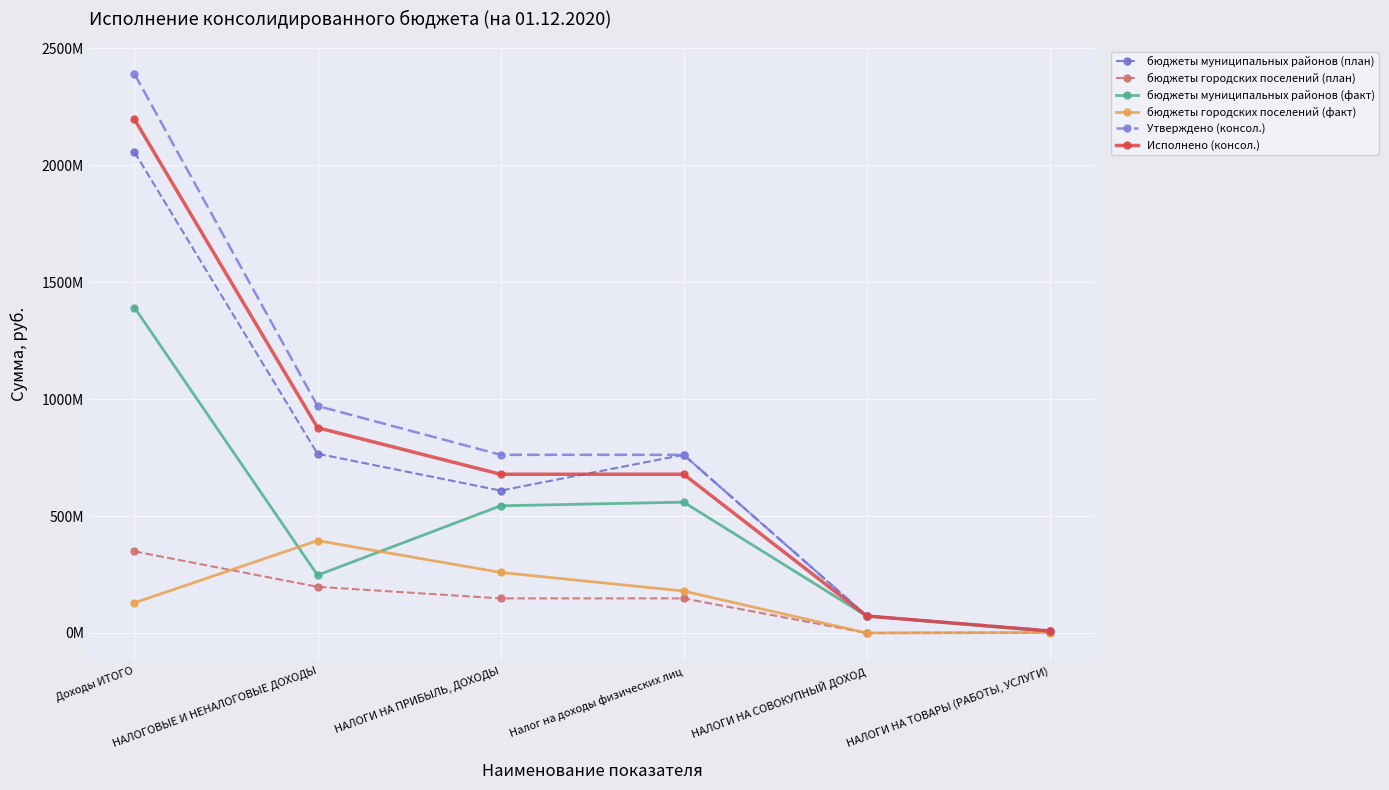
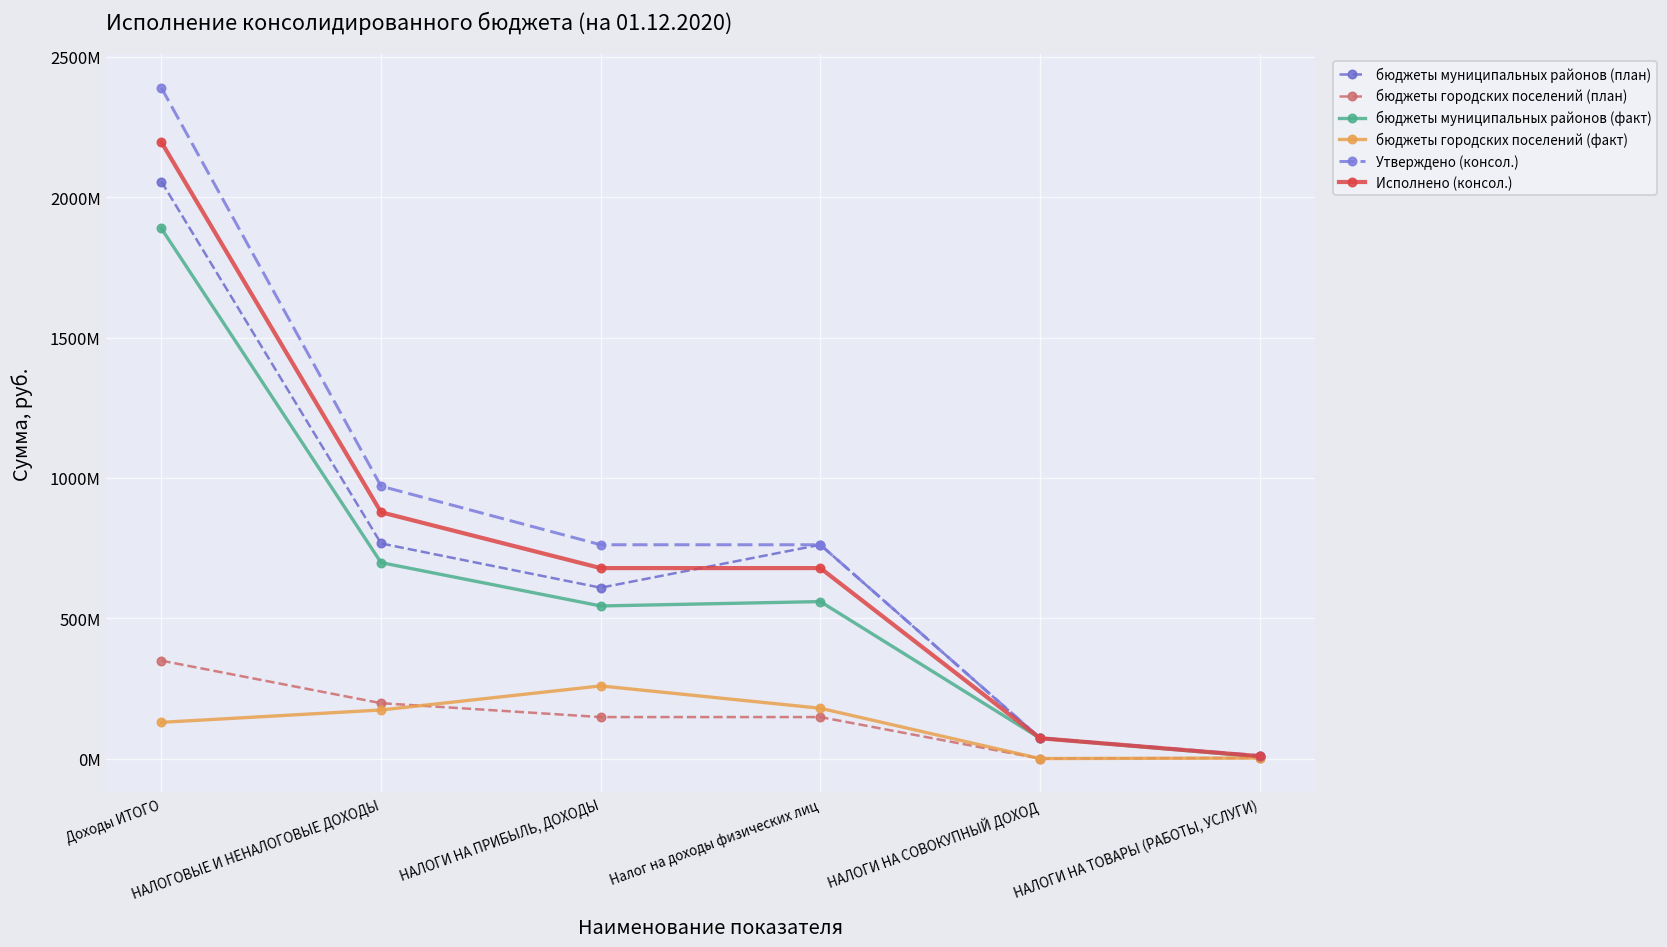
бюджеты муниципальных районов (факт), Доходы ИТОГО: 1390000000 -> 1890000000
бюджеты муниципальных районов (факт), НАЛОГОВЫЕ И НЕНАЛОГОВЫЕ ДОХОДЫ: 250000000 -> 700000000
бюджеты городских поселений (факт), НАЛОГОВЫЕ И НЕНАЛОГОВЫЕ ДОХОДЫ: 400000000 -> 170000000
